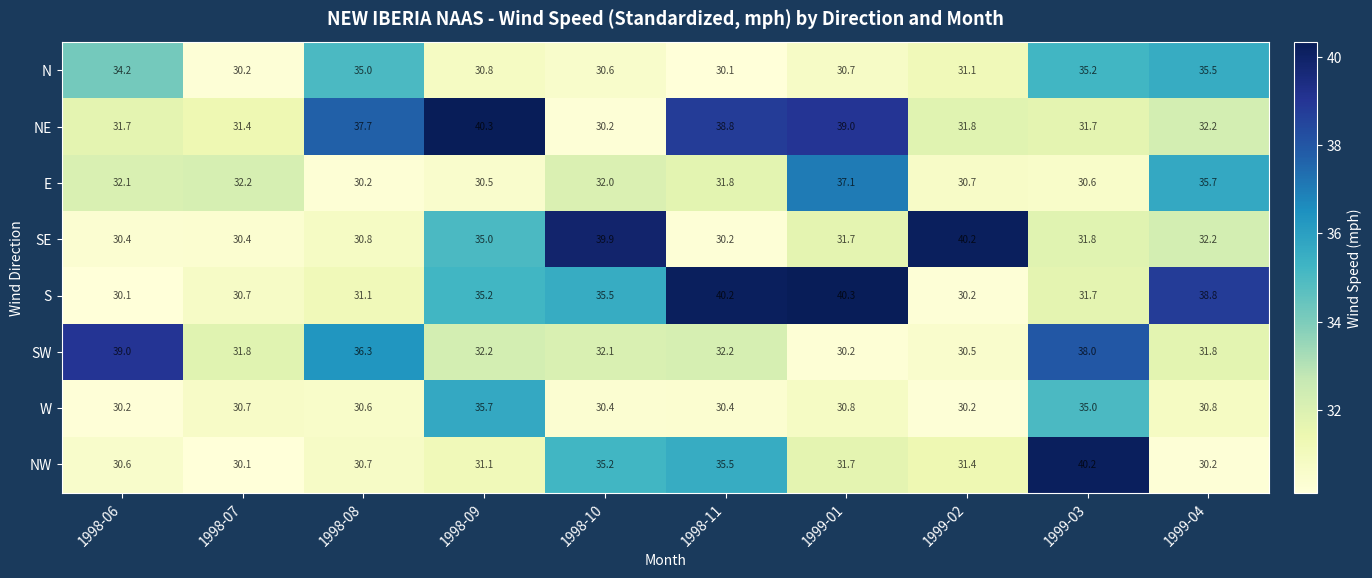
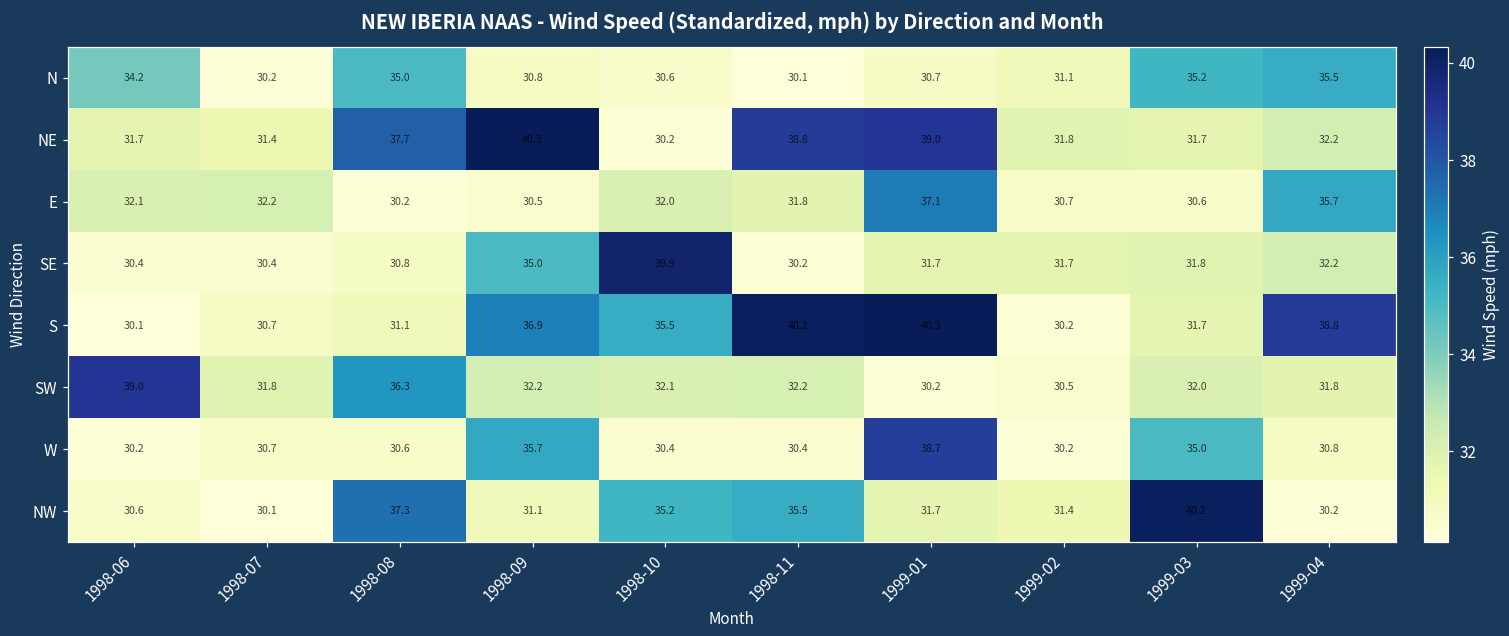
SE, 1999-02: 40.2 -> 31.7
S, 1998-09: 35.2 -> 36.9
SW, 1999-03: 38.0 -> 32.0
W, 1999-01: 30.8 -> 38.7
NW, 1998-08: 30.7 -> 37.3
